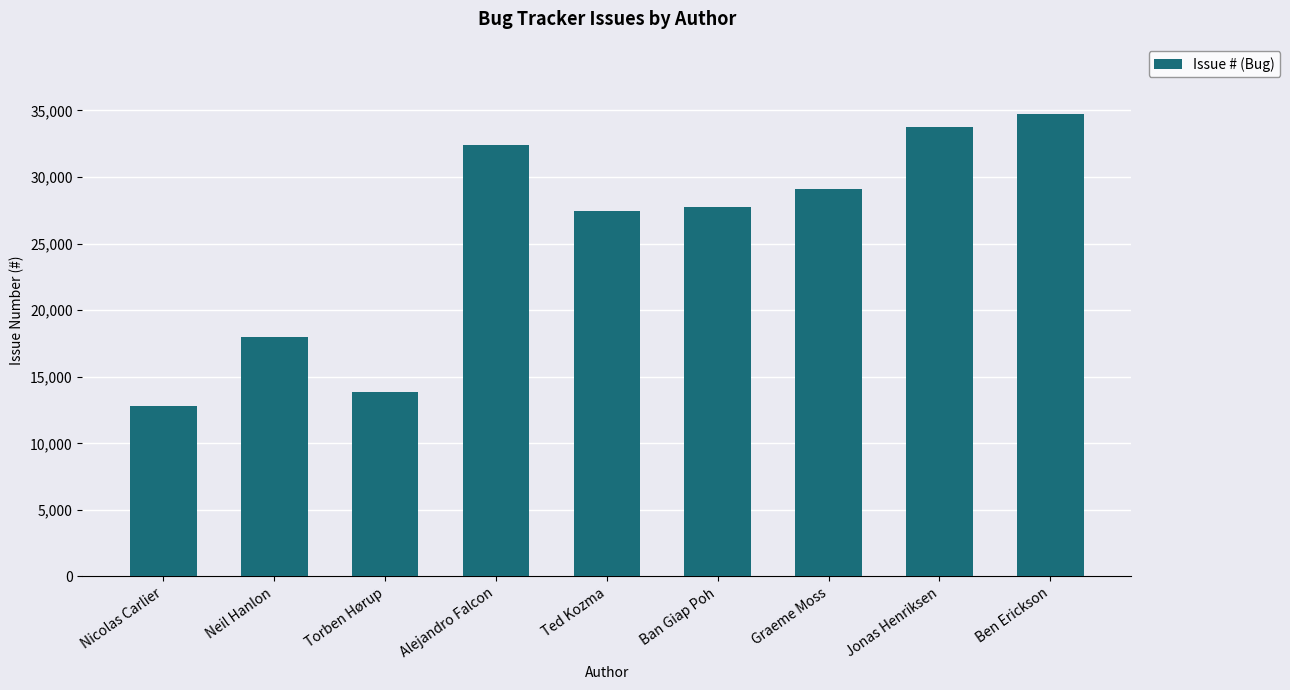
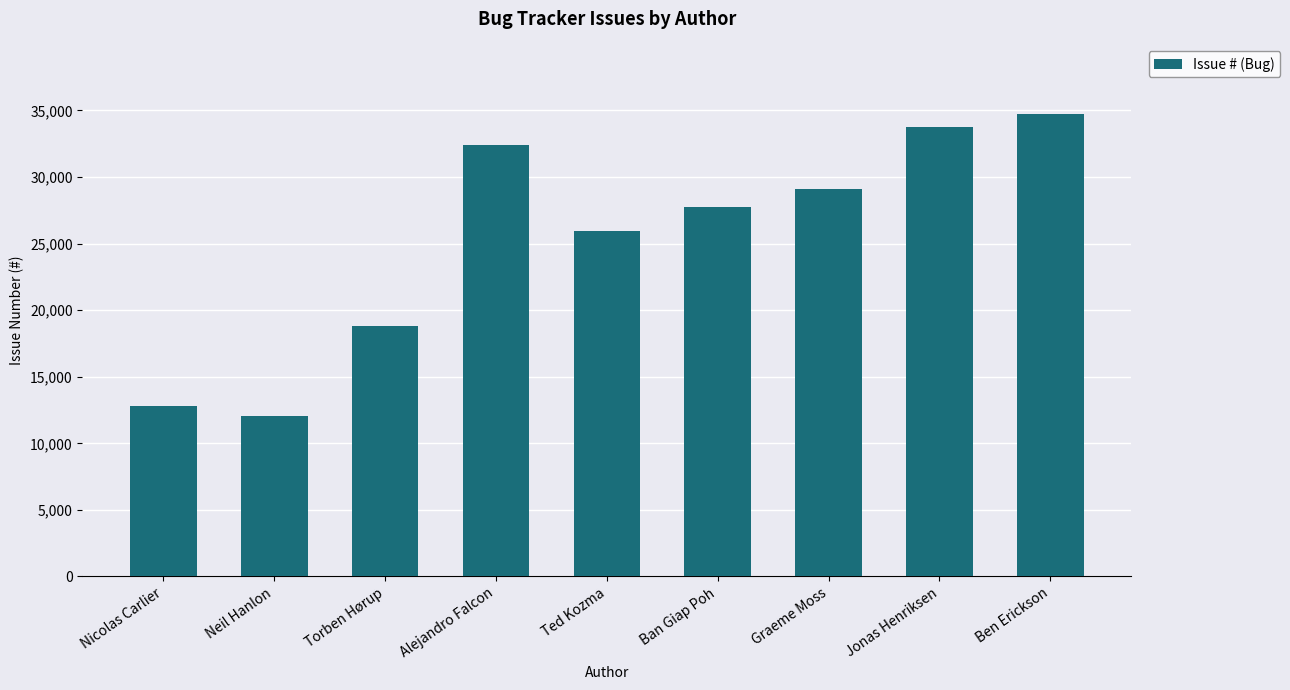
Neil Hanlon: 18,000 -> 12,100
Torben Hørup: 13,900 -> 18,800
Ted Kozma: 27,500 -> 26,000
